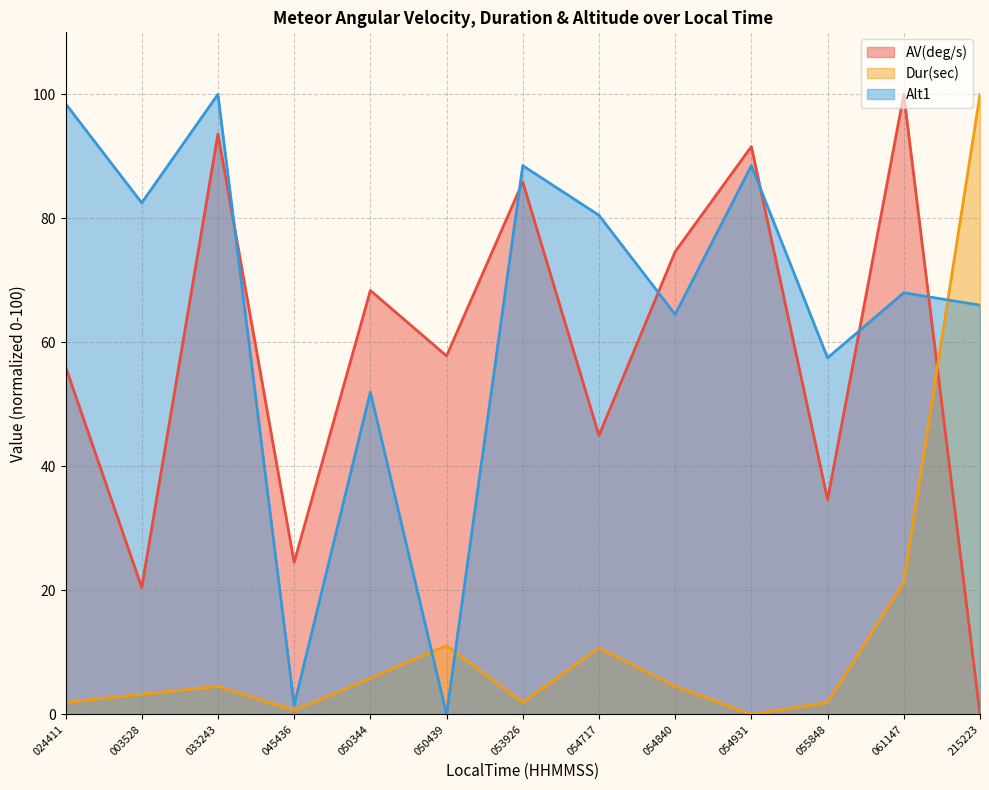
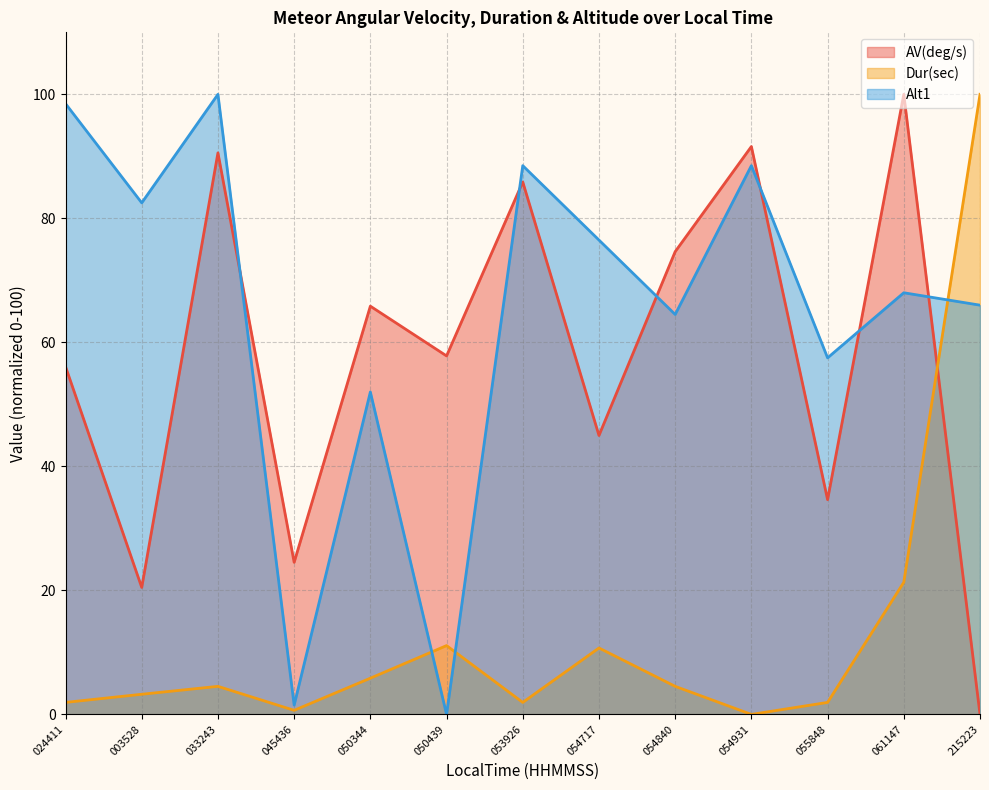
AV(deg/s), 033243: 94 -> 91
AV(deg/s), 050344: 68 -> 66
Alt1, 054717: 81 -> 77
